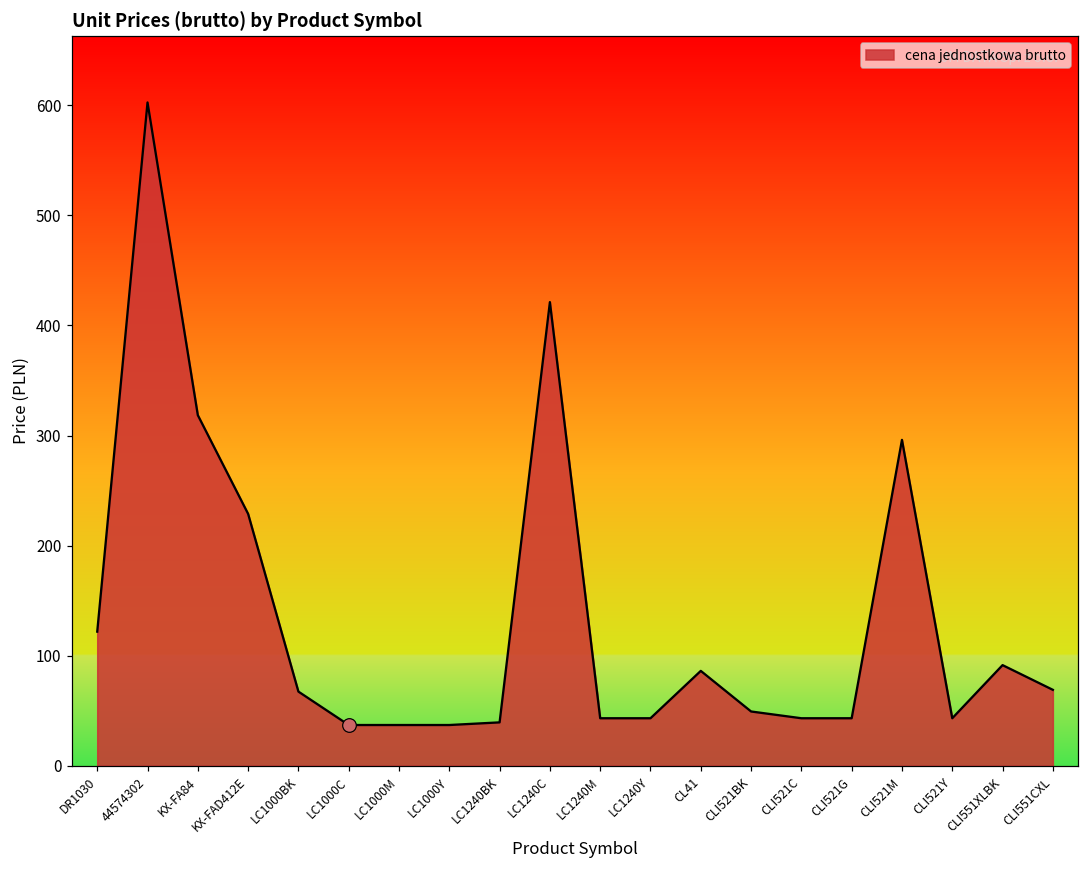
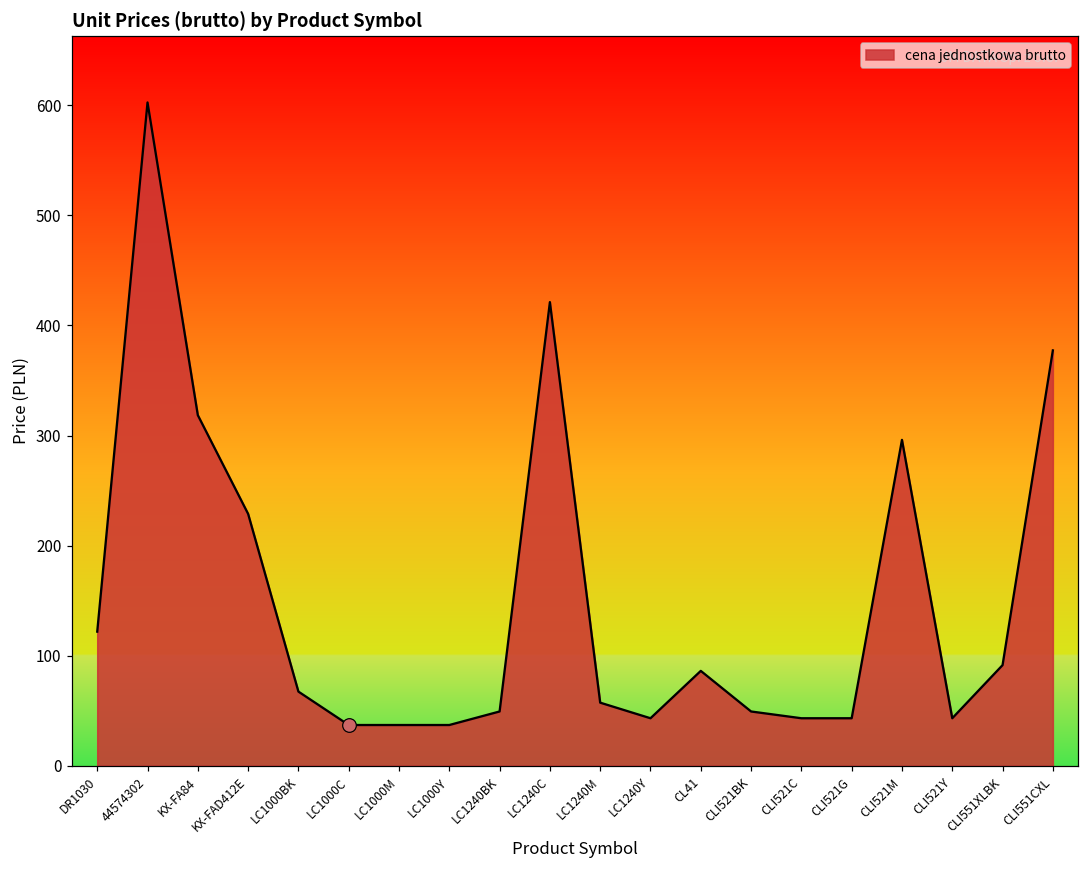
cena jednostkowa brutto, LC1240BK: 39 -> 49
cena jednostkowa brutto, LC1240M: 43 -> 57
cena jednostkowa brutto, CLI551CXL: 69 -> 377
